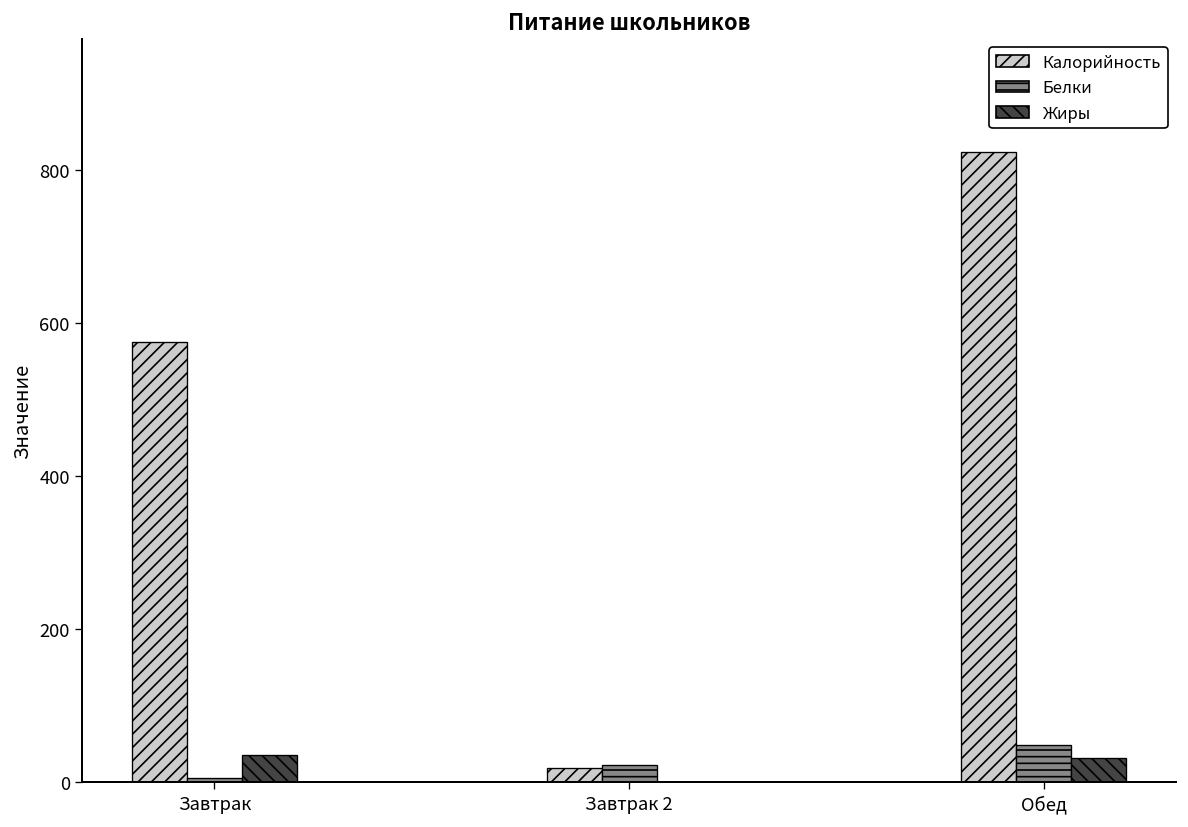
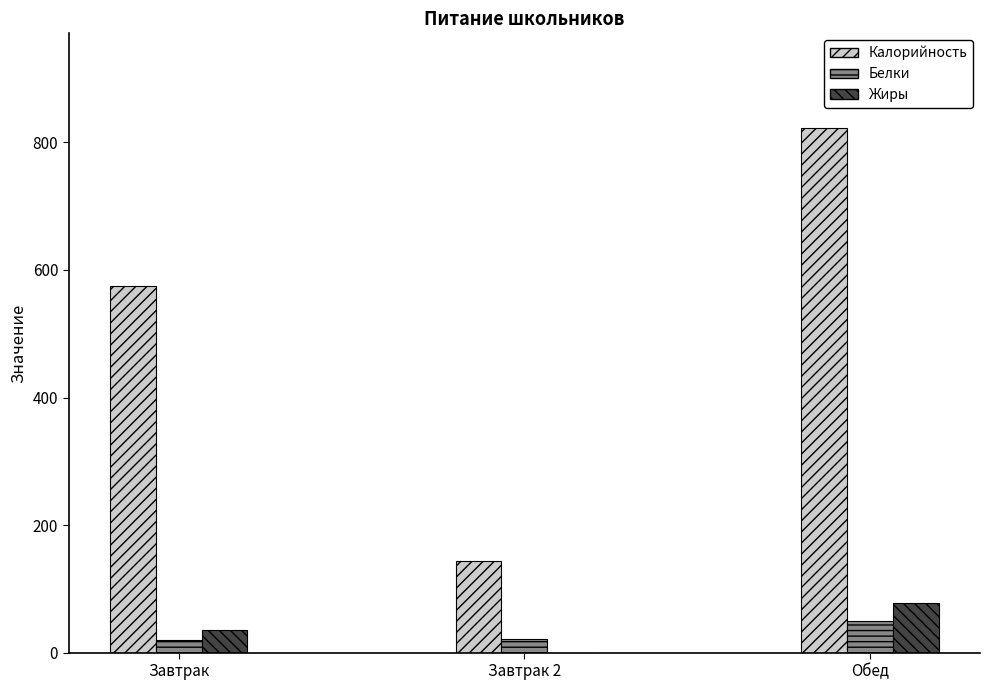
Белки, Завтрак: 10 -> 20
Калорийность, Завтрак 2: 20 -> 140
Жиры, Обед: 30 -> 80
